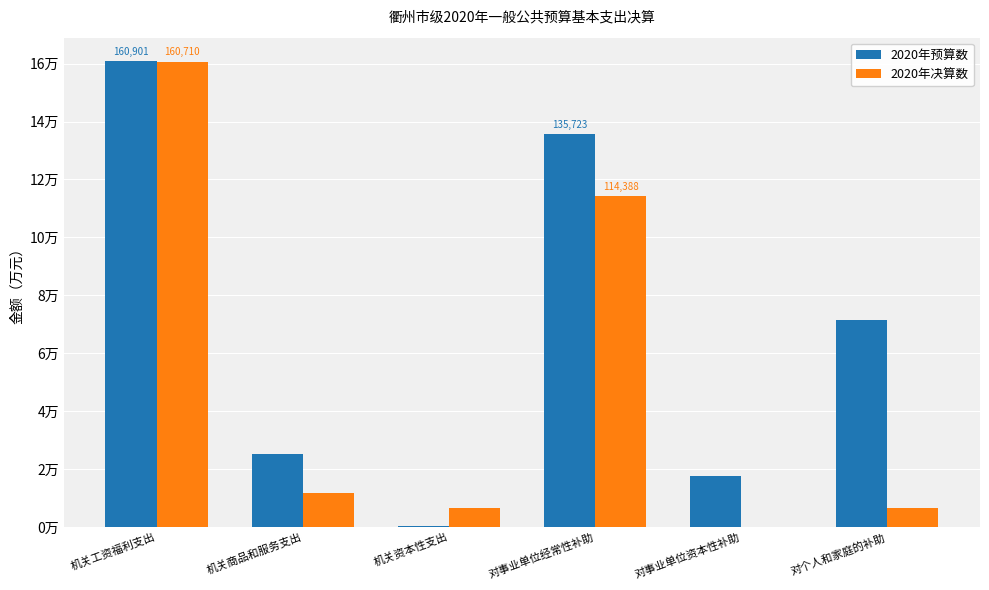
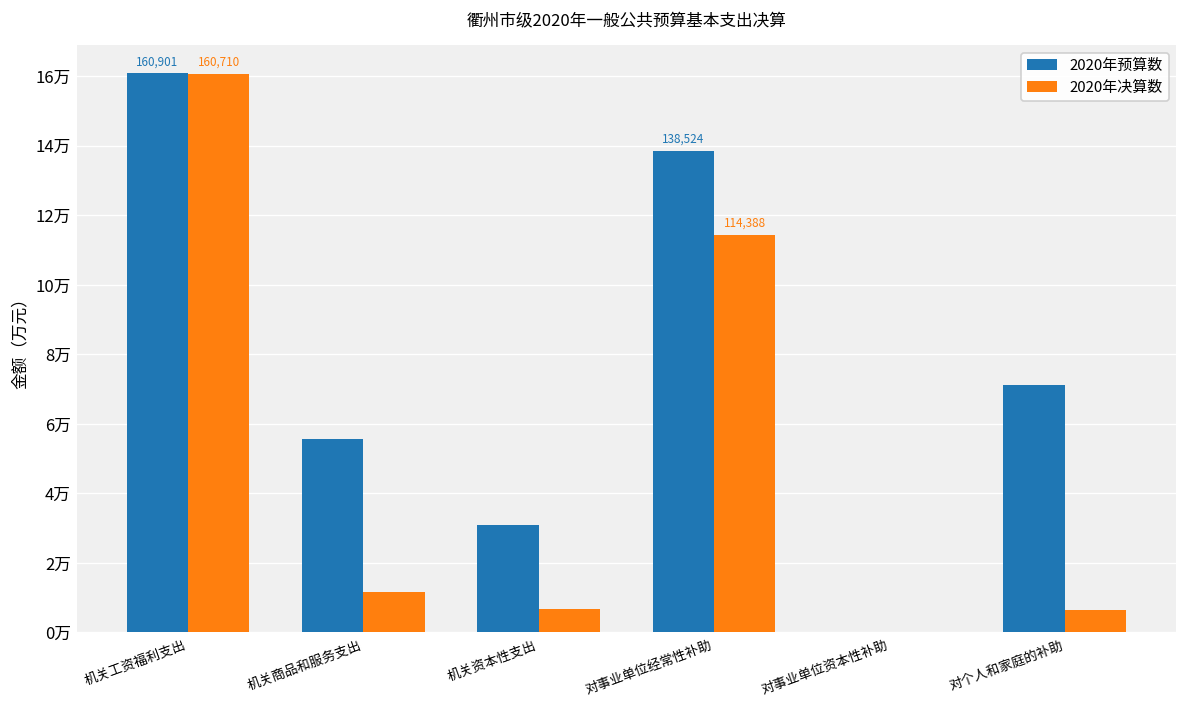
2020年预算数, 机关商品和服务支出: 2.5万 -> 5.6万
2020年预算数, 机关资本性支出: 0.0万 -> 3.1万
2020年预算数, 对事业单位经常性补助: 135,723 -> 138,524
2020年预算数, 对事业单位资本性补助: 1.8万 -> 0.0万
